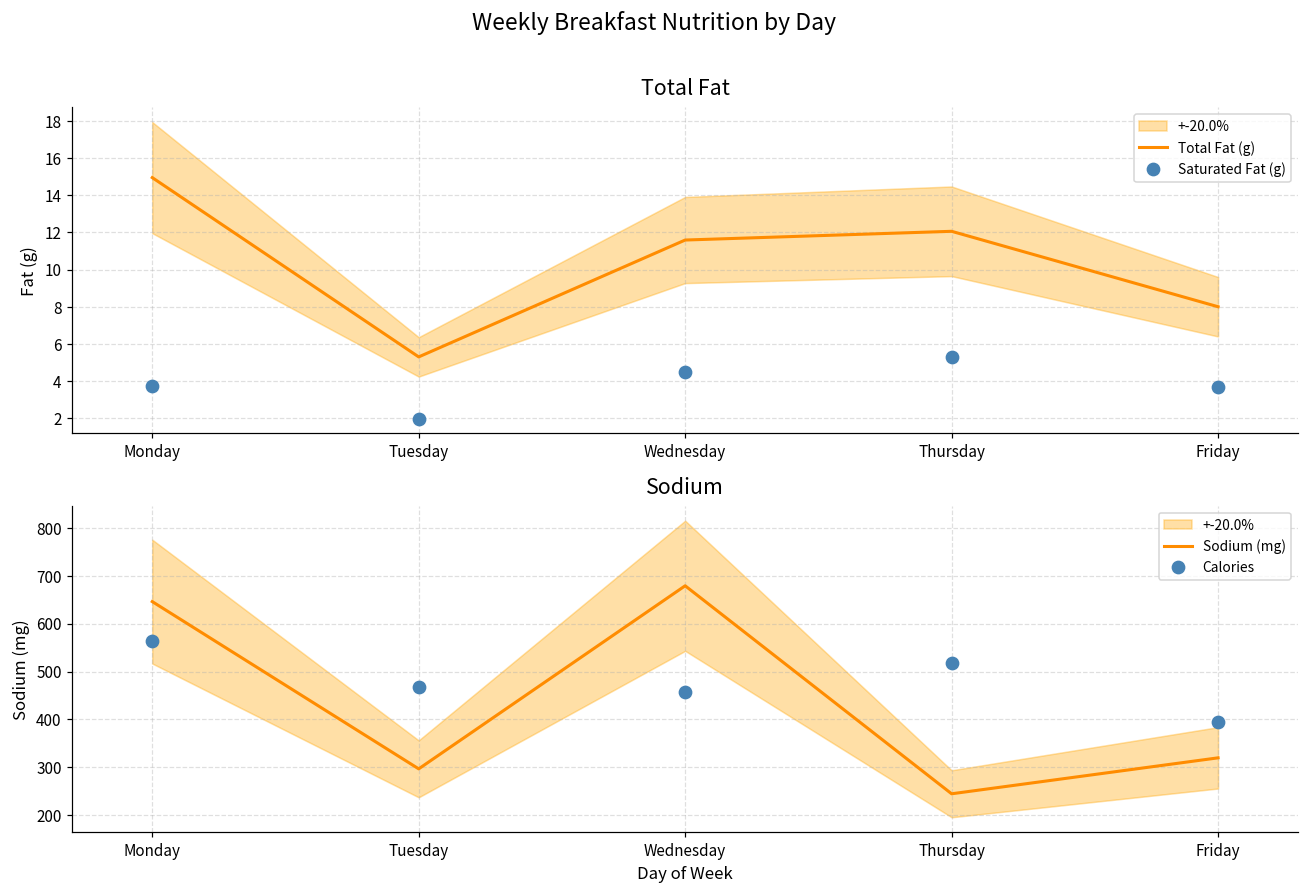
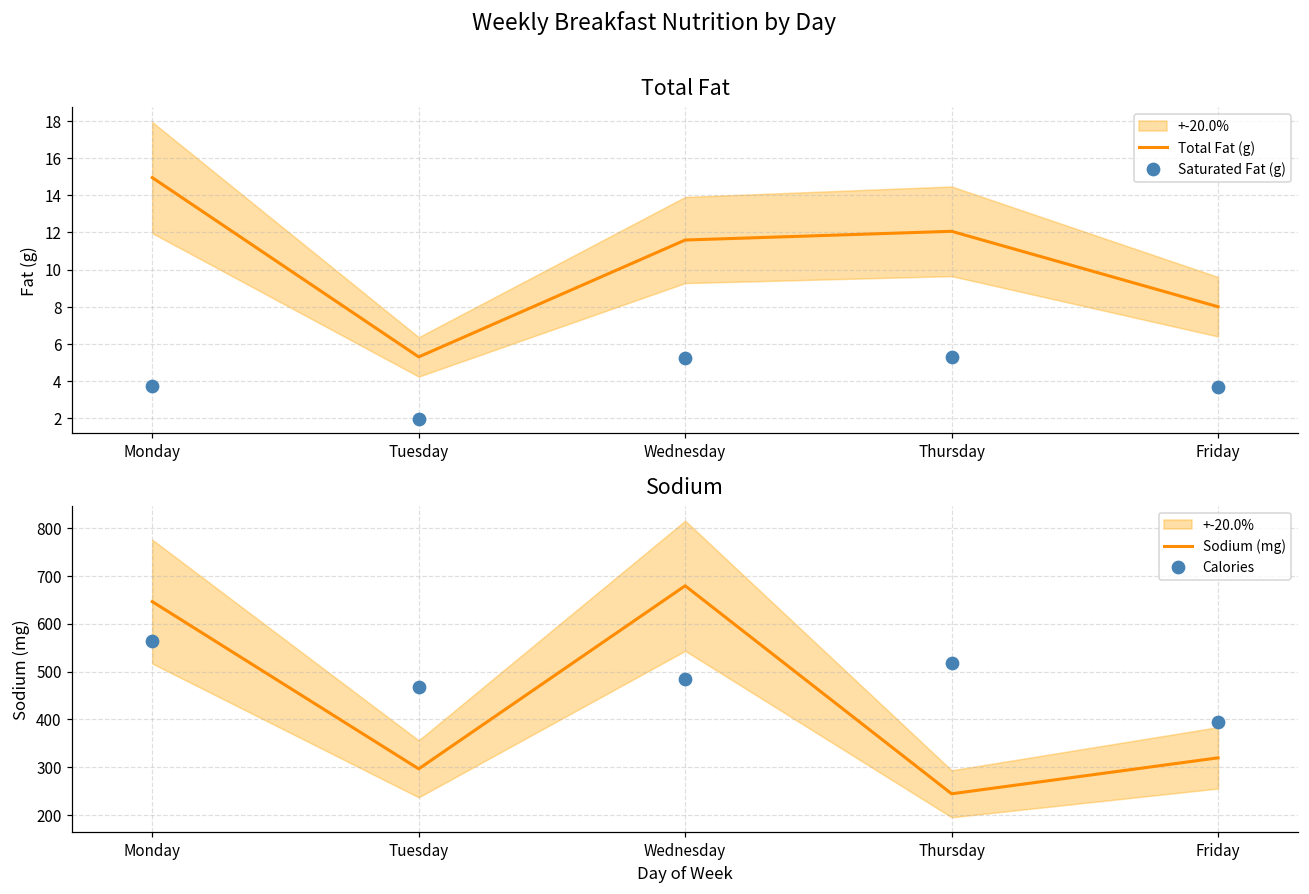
Total Fat, Saturated Fat (g), Wednesday: 4.5 -> 5.3
Sodium, Calories, Wednesday: 460 -> 480
